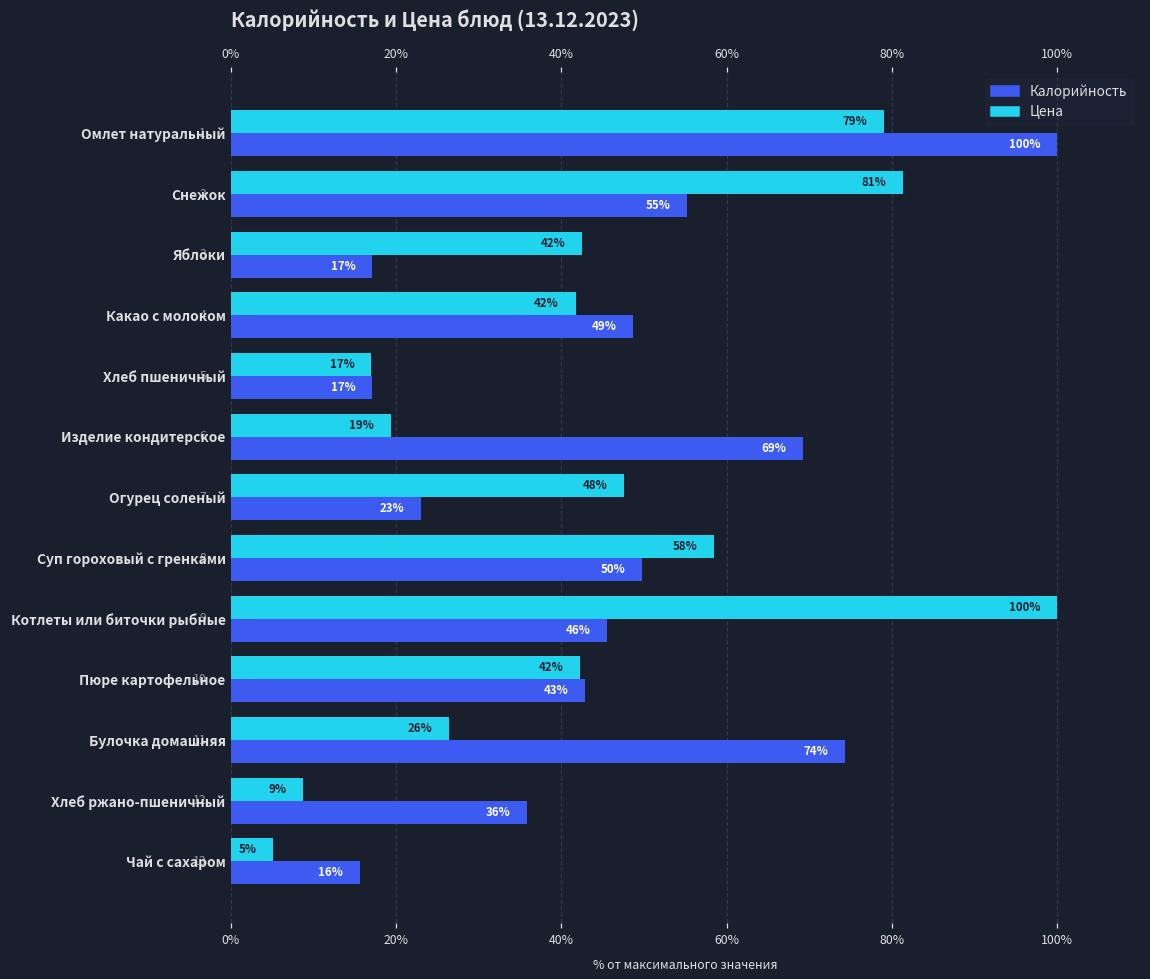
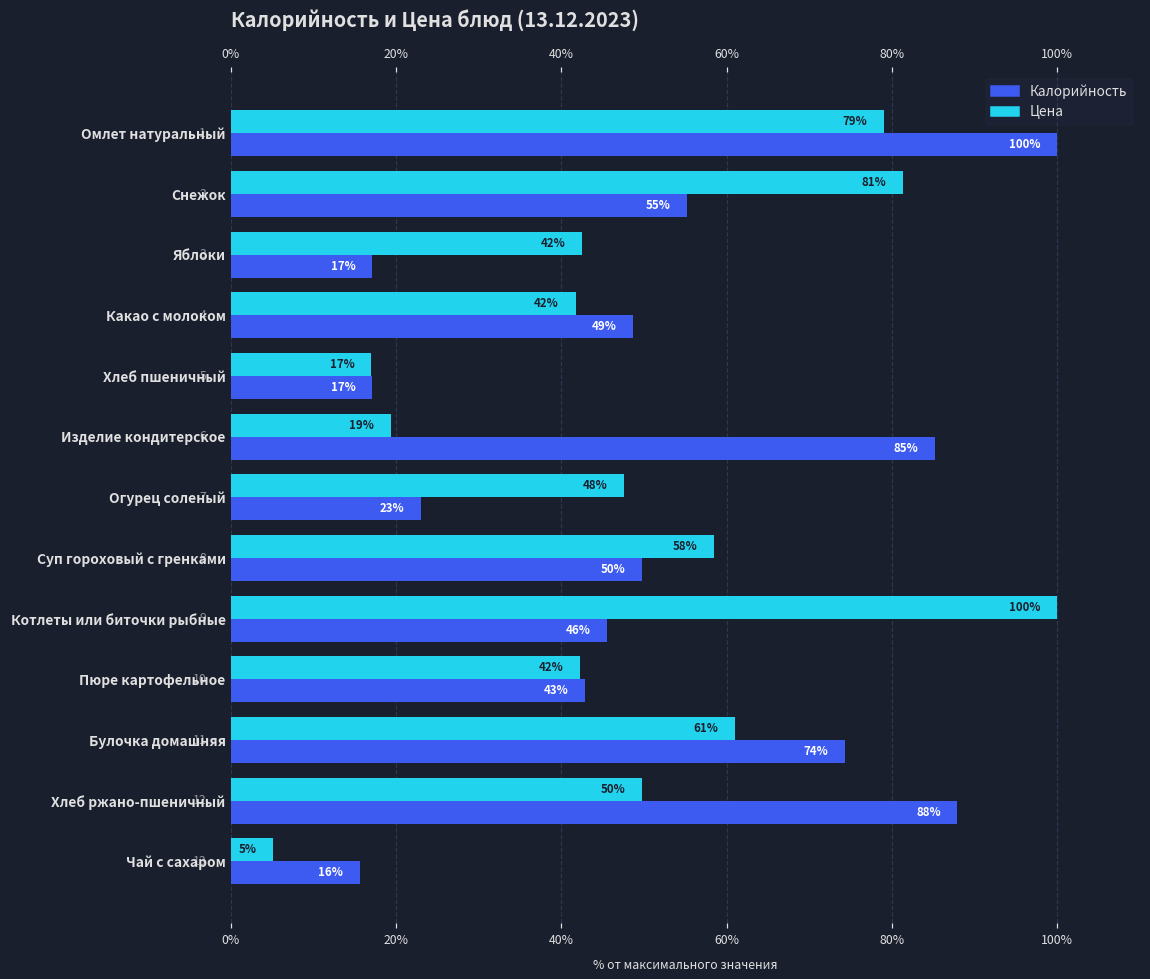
Калорийность, Изделие кондитерское: 69% -> 85%
Цена, Булочка домашняя: 26% -> 61%
Цена, Хлеб ржано-пшеничный: 9% -> 50%
Калорийность, Хлеб ржано-пшеничный: 36% -> 88%
